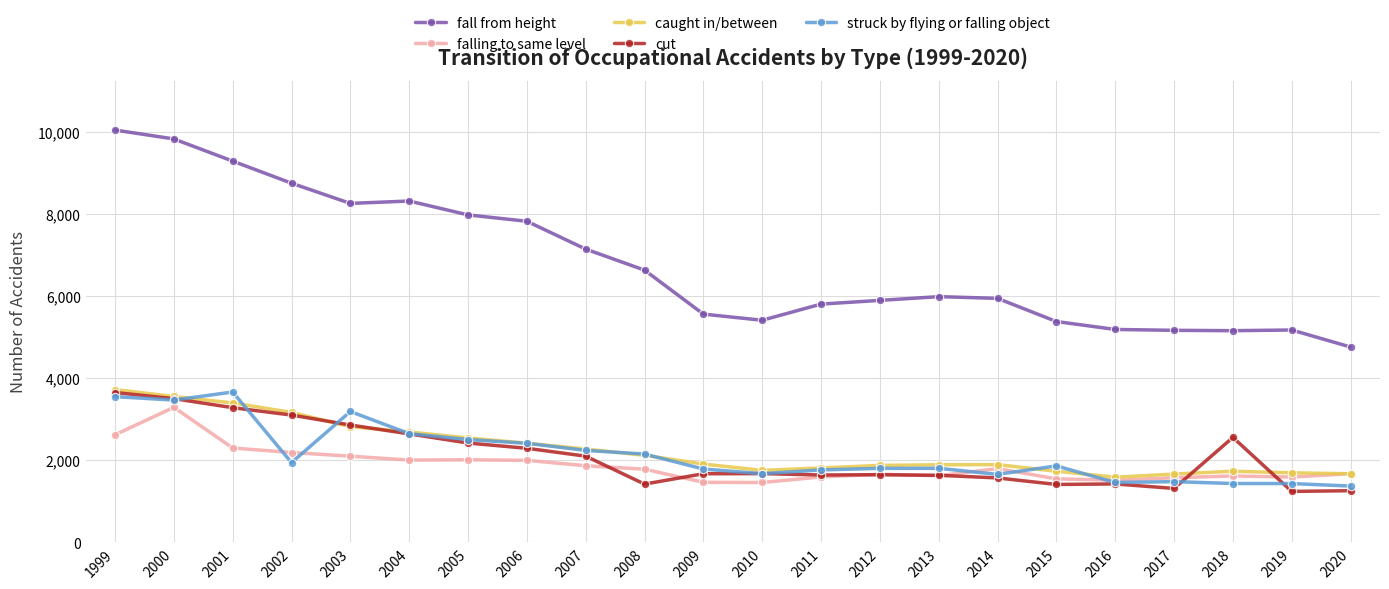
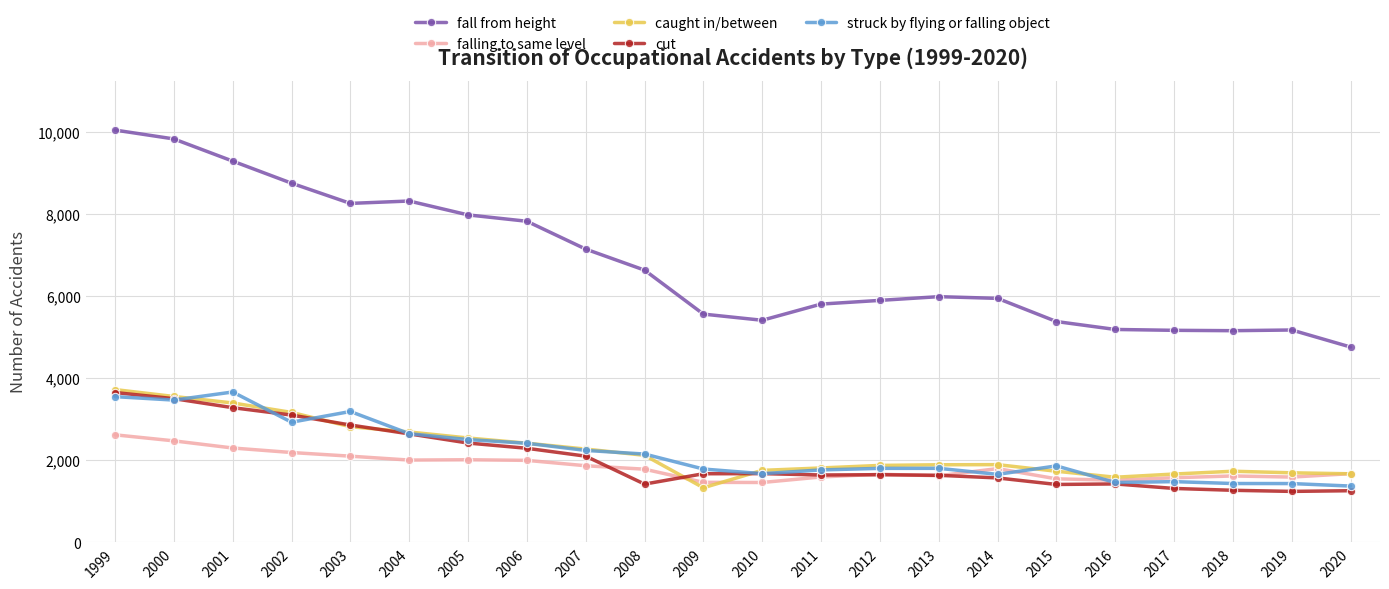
falling to same level, 2000: 3,300 -> 2,500
struck by flying or falling object, 2002: 1,900 -> 2,900
caught in/between, 2009: 1,900 -> 1,300
cut, 2018: 2,600 -> 1,300
